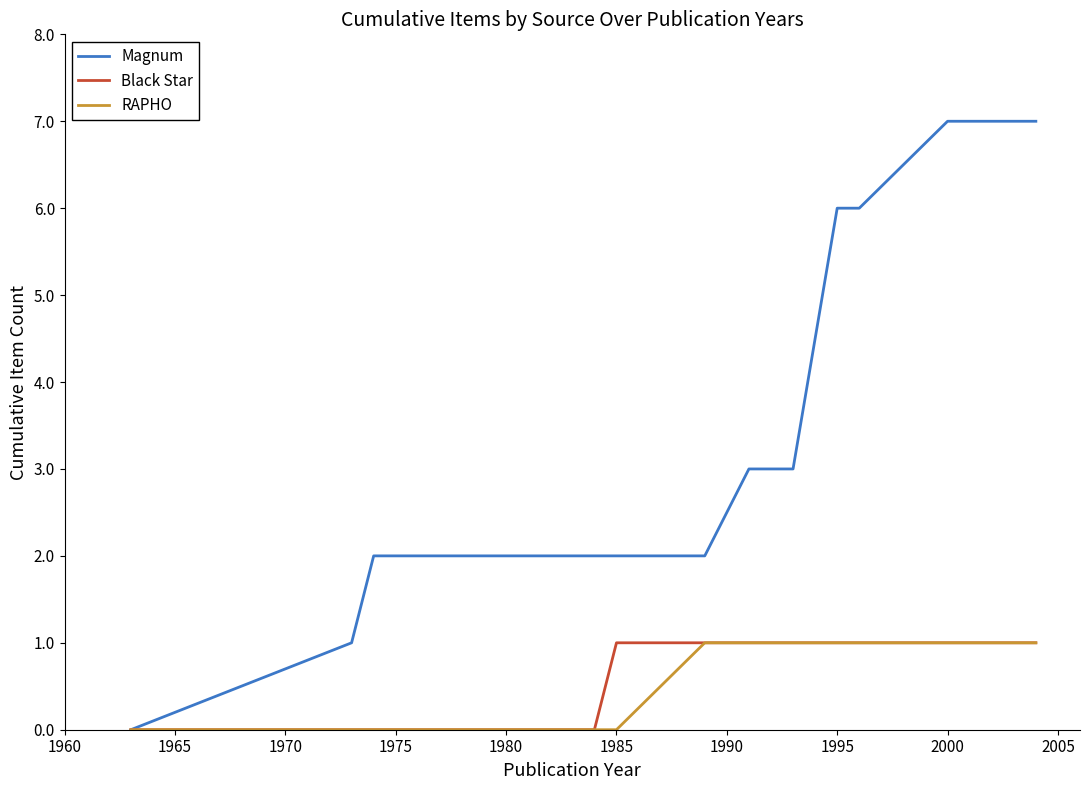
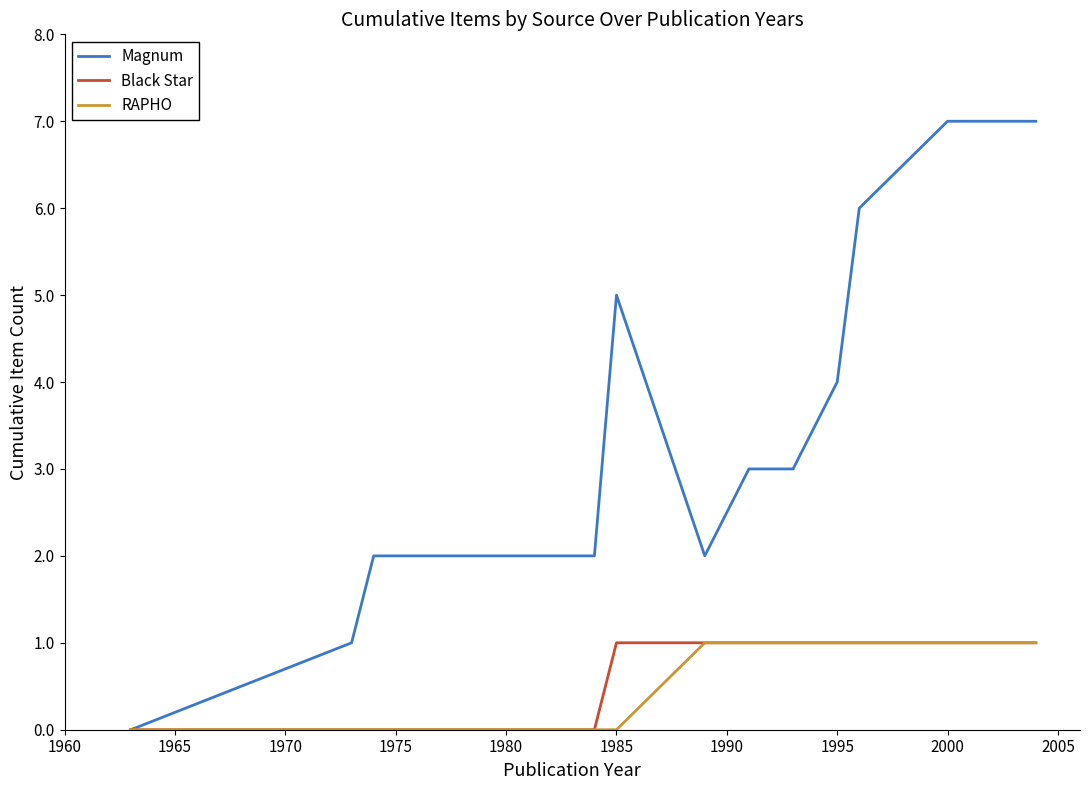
Magnum, 1985: 2 -> 5
Magnum, 1995: 6 -> 4
